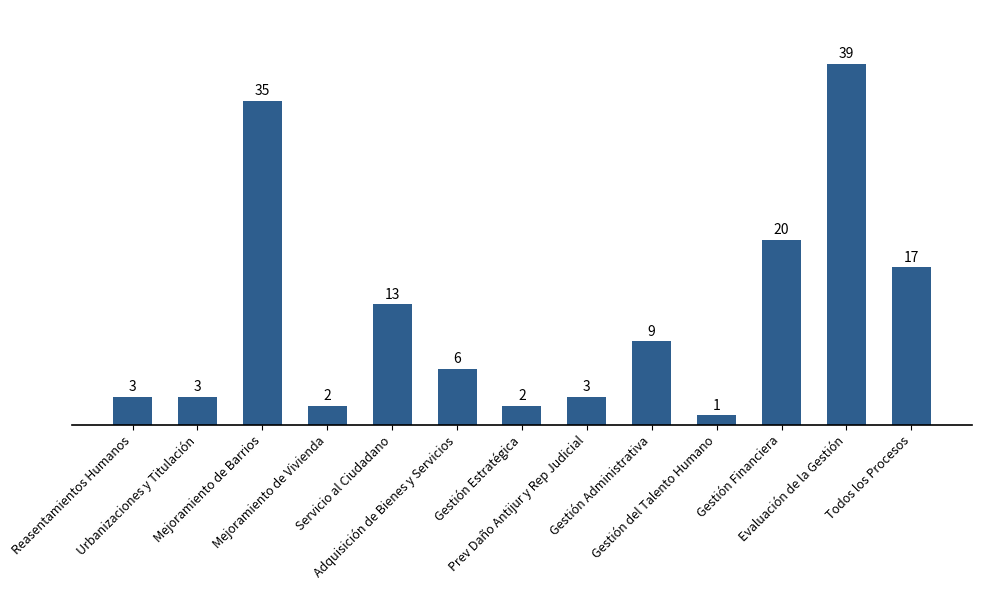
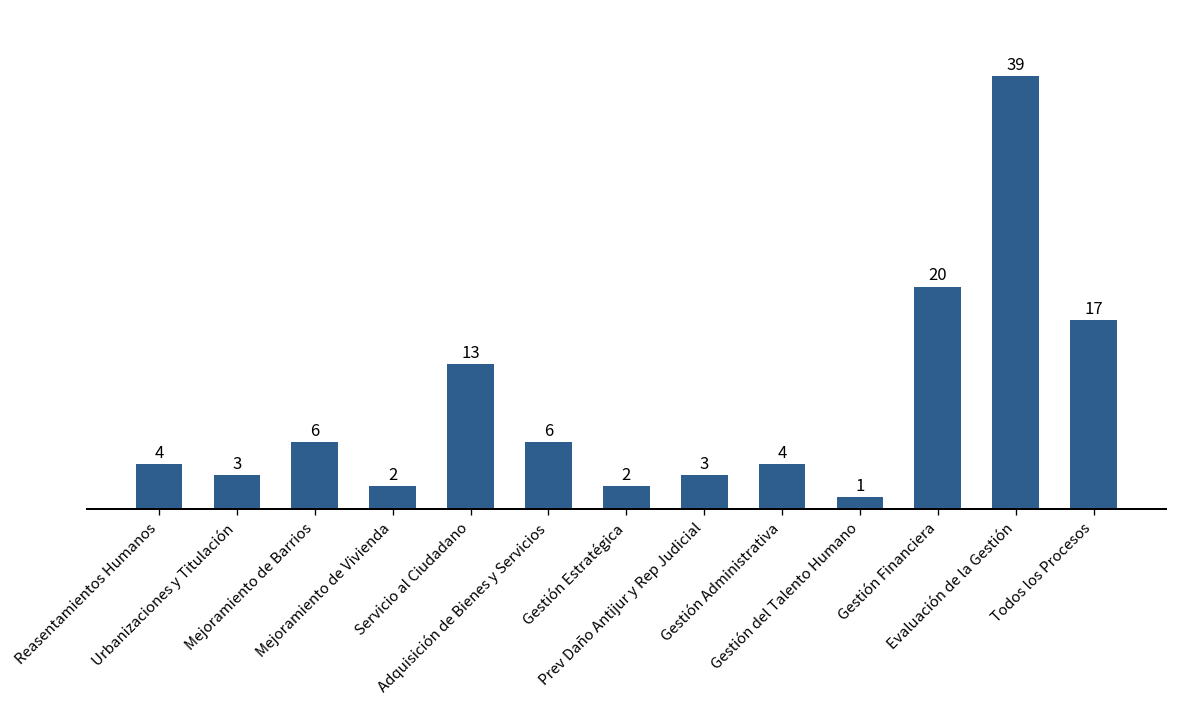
Reasentamientos Humanos: 3 -> 4
Mejoramiento de Barrios: 35 -> 6
Gestión Administrativa: 9 -> 4
